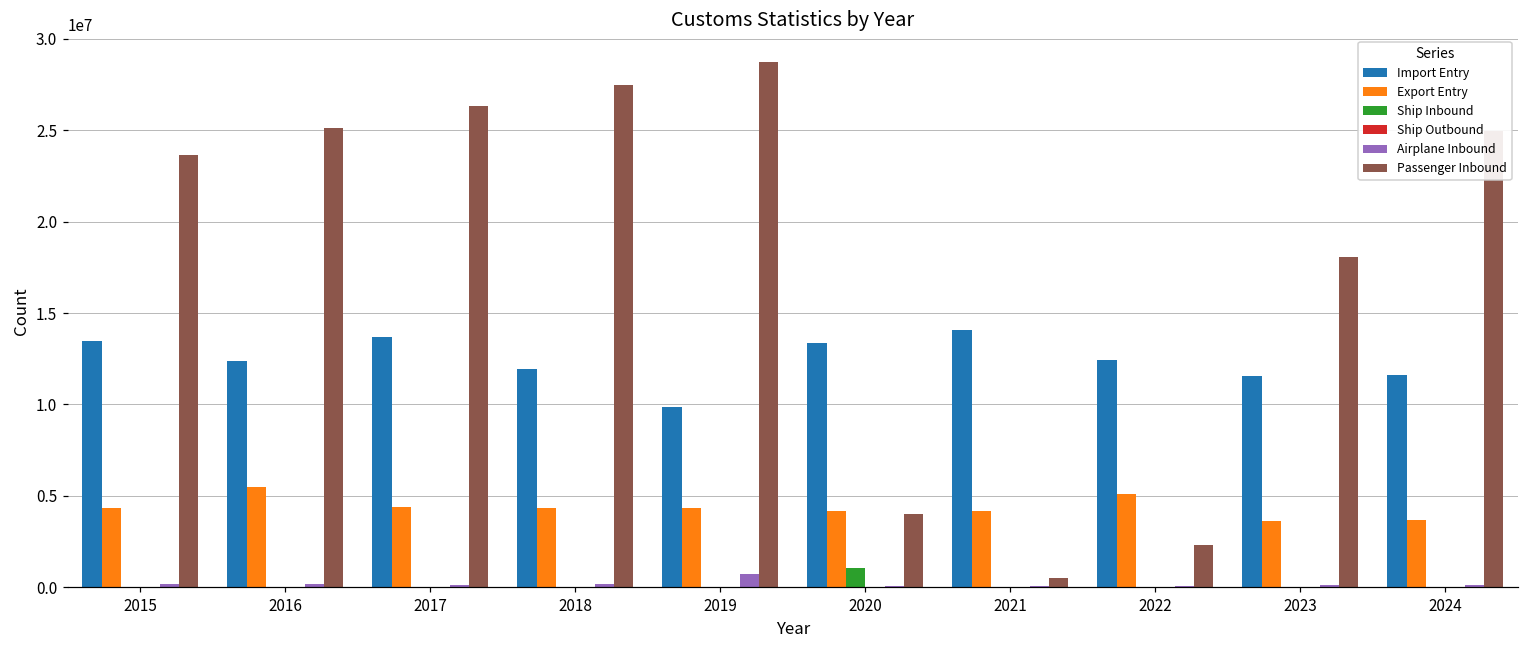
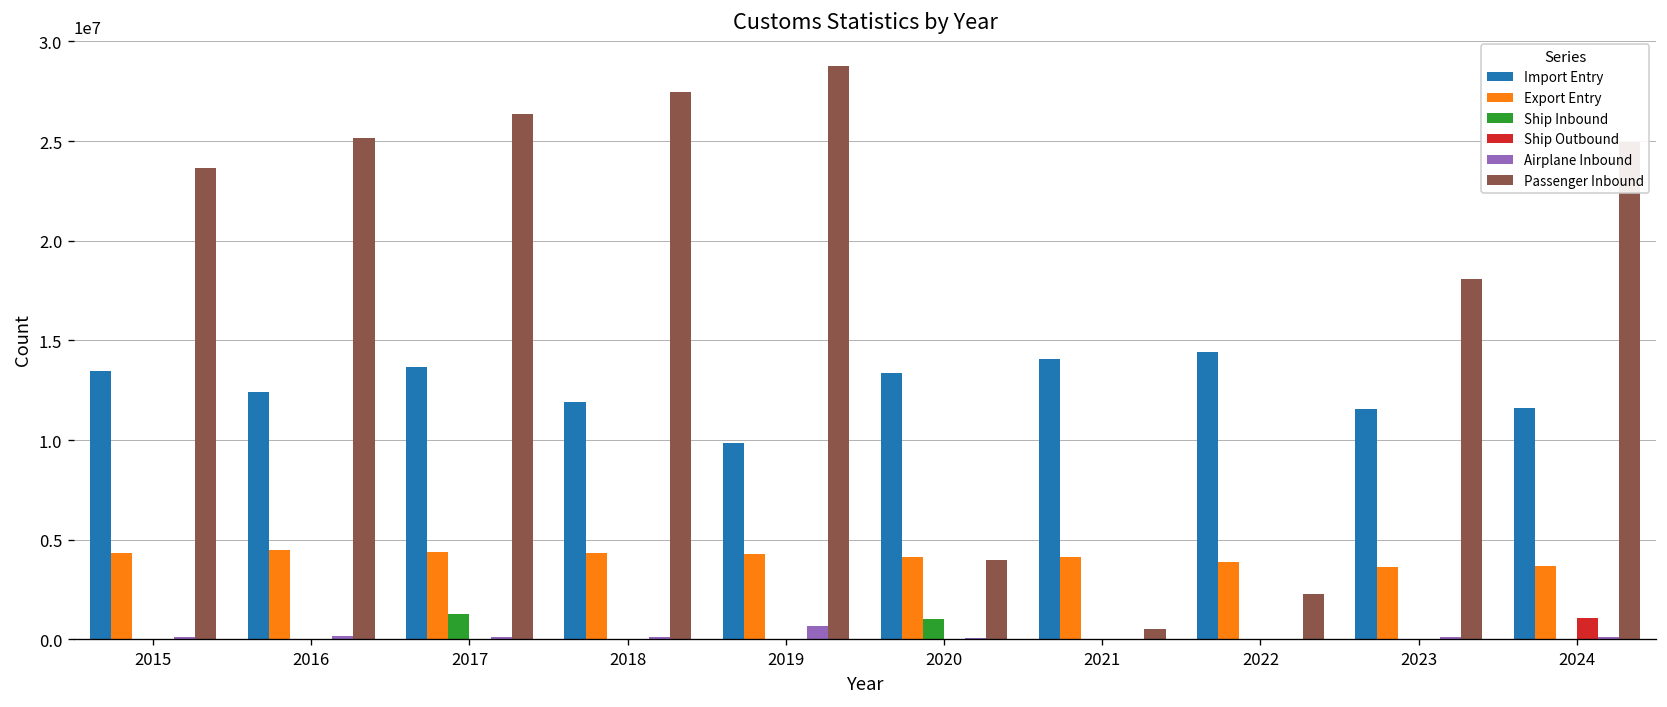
Export Entry, 2016: 5500000 -> 4500000
Ship Inbound, 2017: 0 -> 1300000
Import Entry, 2022: 12400000 -> 14400000
Export Entry, 2022: 5100000 -> 3900000
Ship Outbound, 2024: 0 -> 1100000
